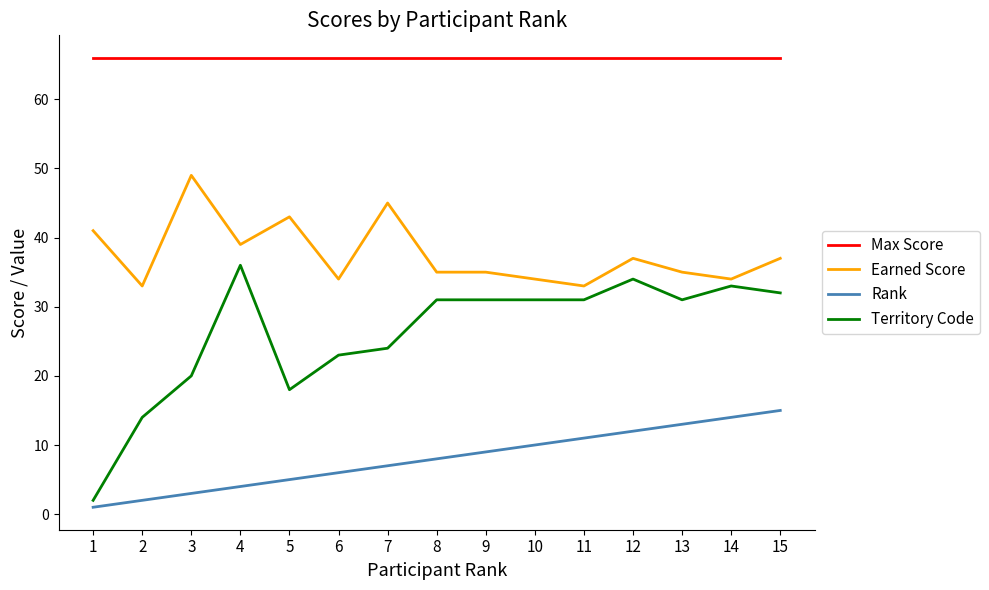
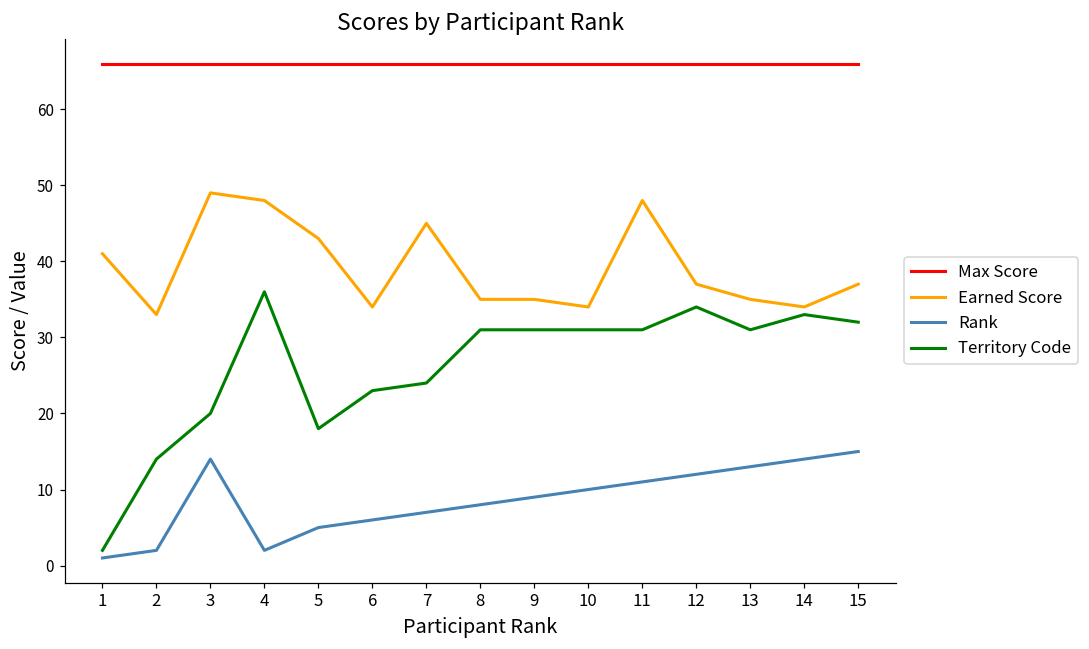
Rank, 3: 3 -> 14
Earned Score, 4: 39 -> 48
Rank, 4: 4 -> 2
Earned Score, 11: 33 -> 48
